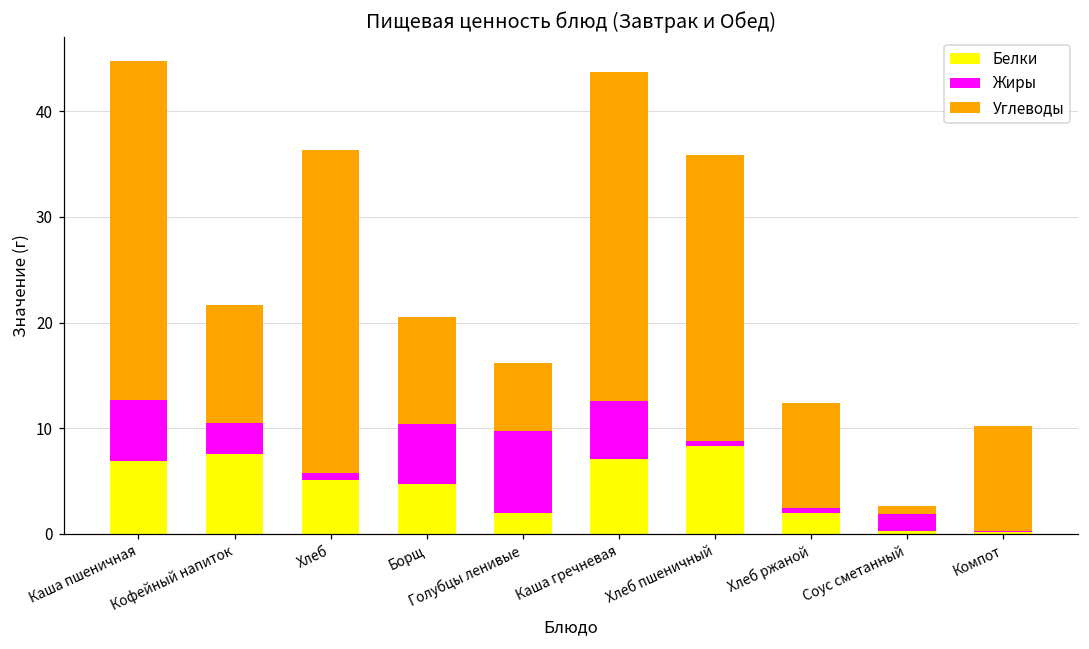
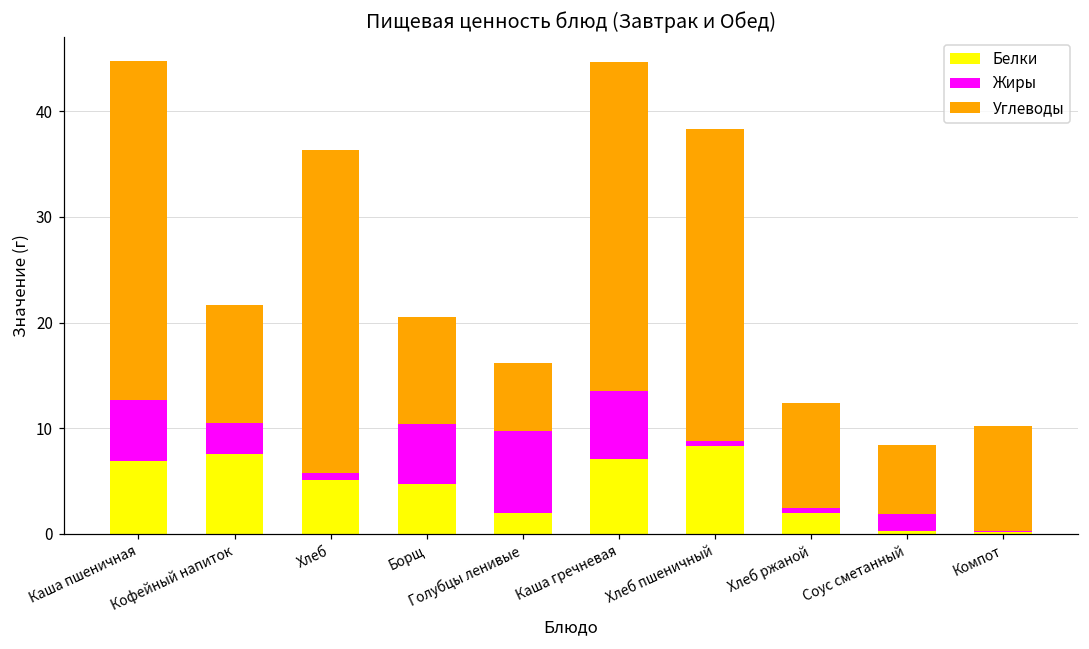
Жиры, Каша гречневая: 5.5 -> 6.4
Углеводы, Хлеб пшеничный: 27 -> 30
Углеводы, Соус сметанный: 1 -> 7
